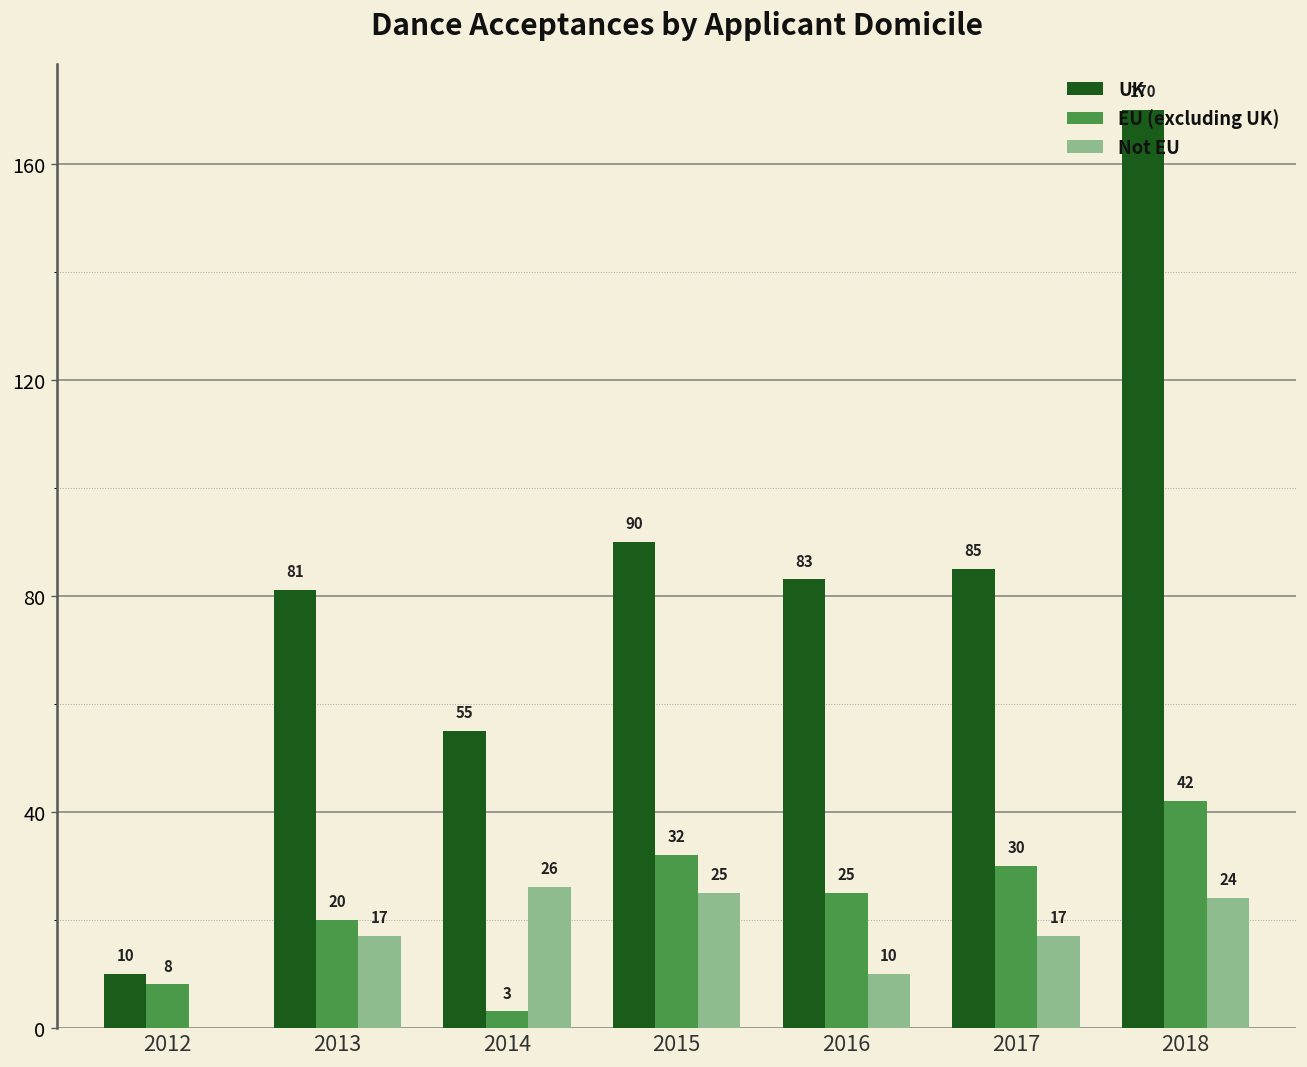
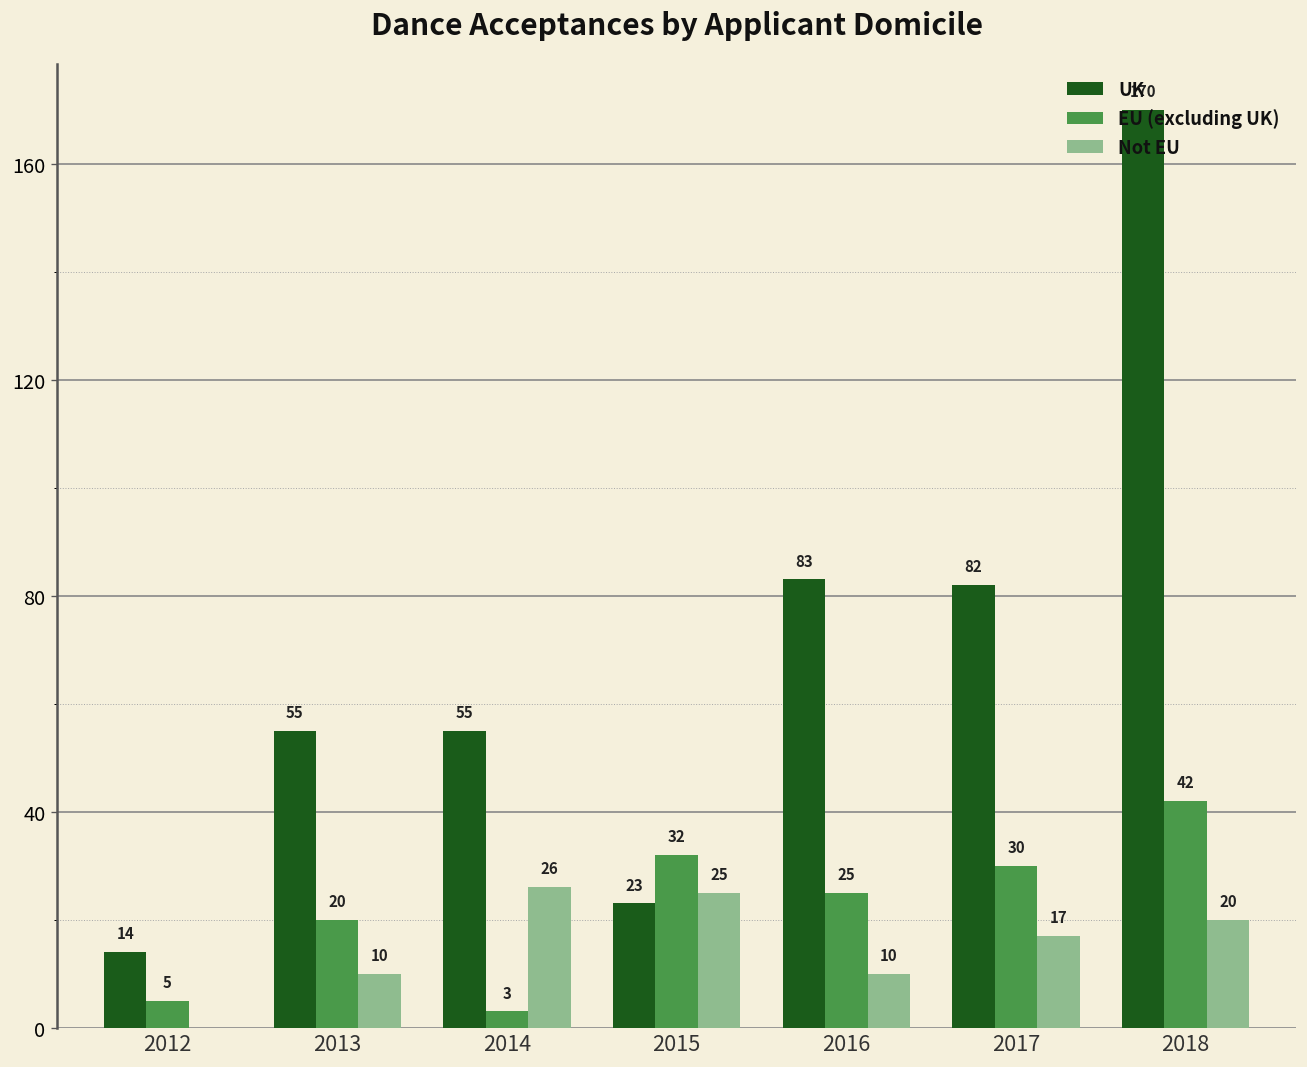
UK, 2012: 10 -> 14
EU (excluding UK), 2012: 8 -> 5
UK, 2013: 81 -> 55
Not EU, 2013: 17 -> 10
UK, 2015: 90 -> 23
UK, 2017: 85 -> 82
Not EU, 2018: 24 -> 20
